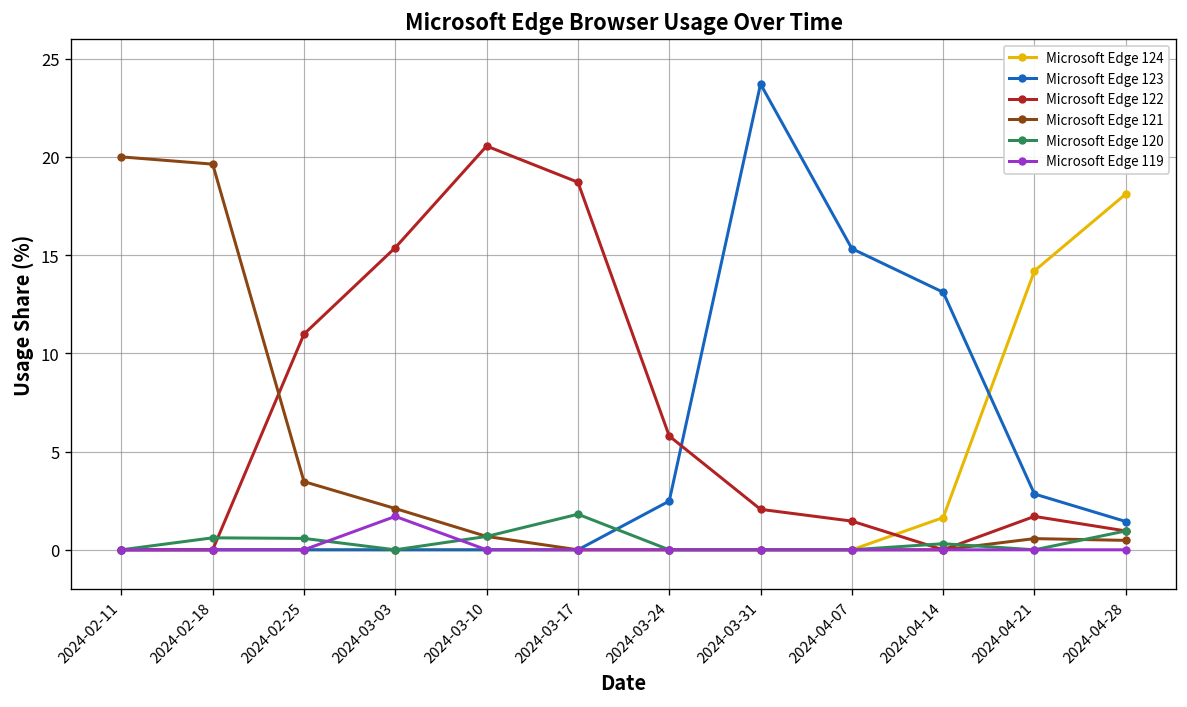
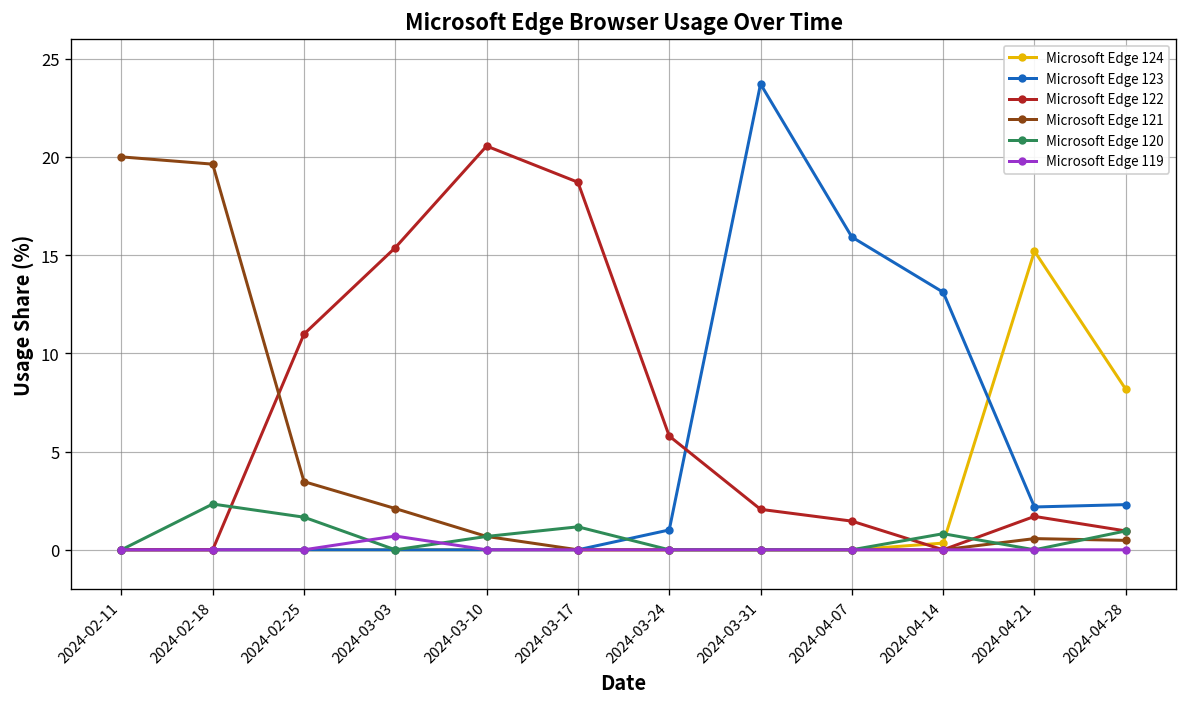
Microsoft Edge 120, 2024-02-18: 0.6 -> 2.3
Microsoft Edge 120, 2024-02-25: 0.6 -> 1.7
Microsoft Edge 119, 2024-03-03: 1.7 -> 0.7
Microsoft Edge 120, 2024-03-17: 1.8 -> 1.2
Microsoft Edge 123, 2024-03-24: 2.5 -> 1.0
Microsoft Edge 123, 2024-04-07: 15.3 -> 15.9
Microsoft Edge 124, 2024-04-14: 1.6 -> 0.3
Microsoft Edge 120, 2024-04-14: 0.3 -> 0.8
Microsoft Edge 124, 2024-04-21: 14.2 -> 15.2
Microsoft Edge 123, 2024-04-21: 2.8 -> 2.2
Microsoft Edge 124, 2024-04-28: 18.1 -> 8.2
Microsoft Edge 123, 2024-04-28: 1.4 -> 2.3
